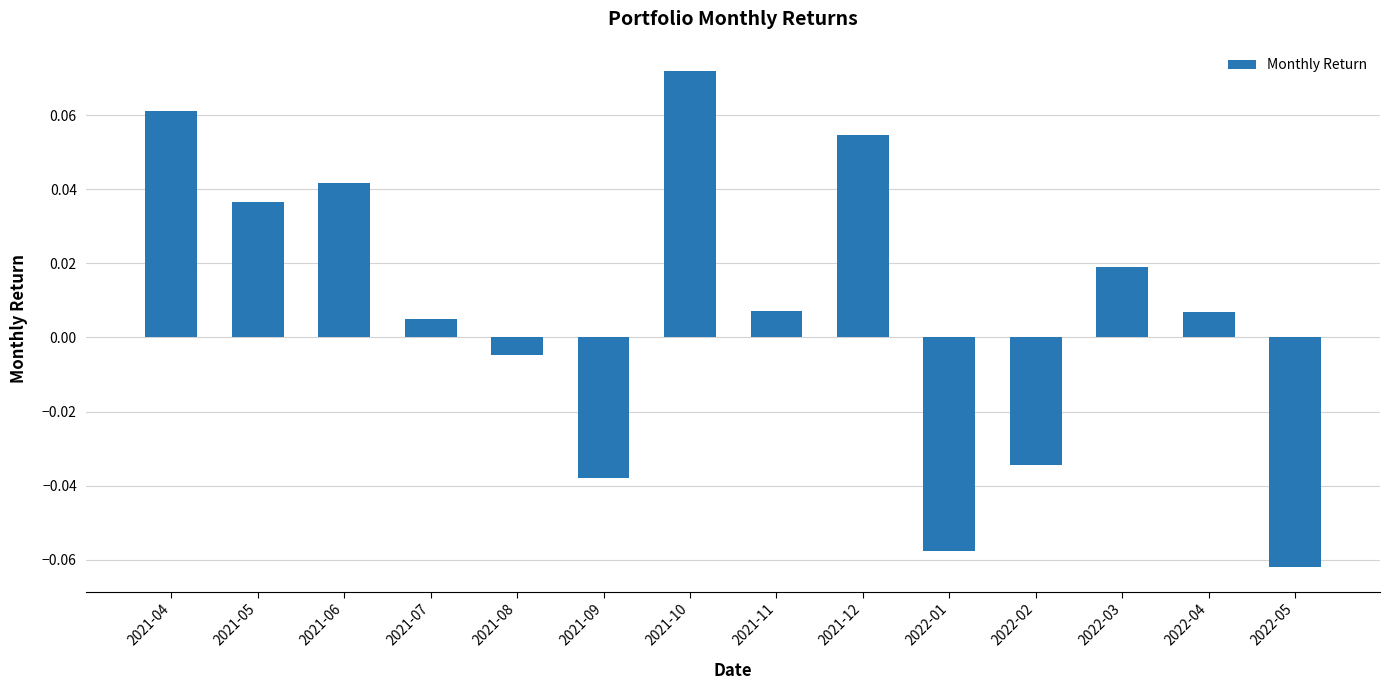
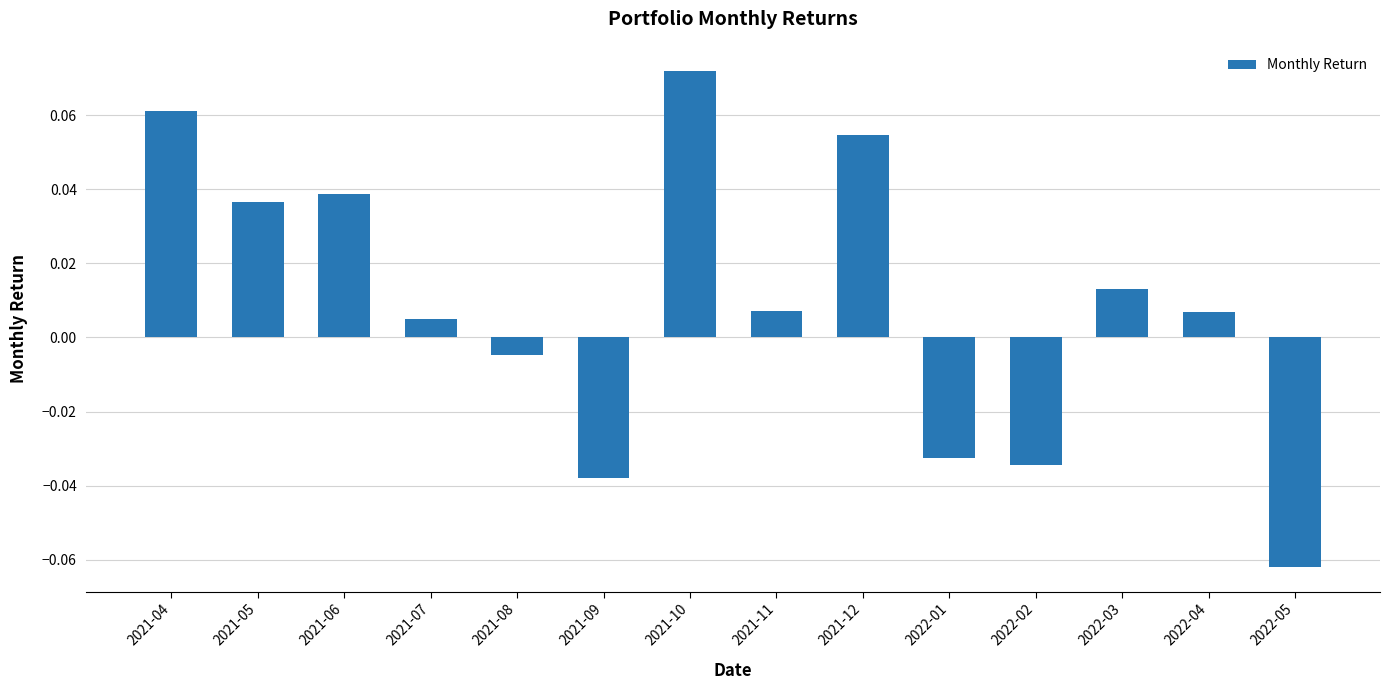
2021-06: 0.042 -> 0.039
2022-01: -0.057 -> -0.033
2022-03: 0.019 -> 0.013
